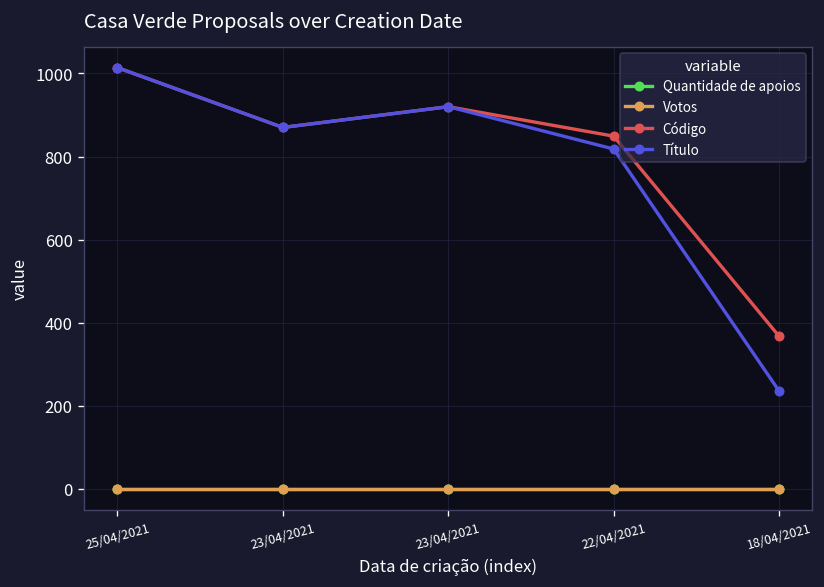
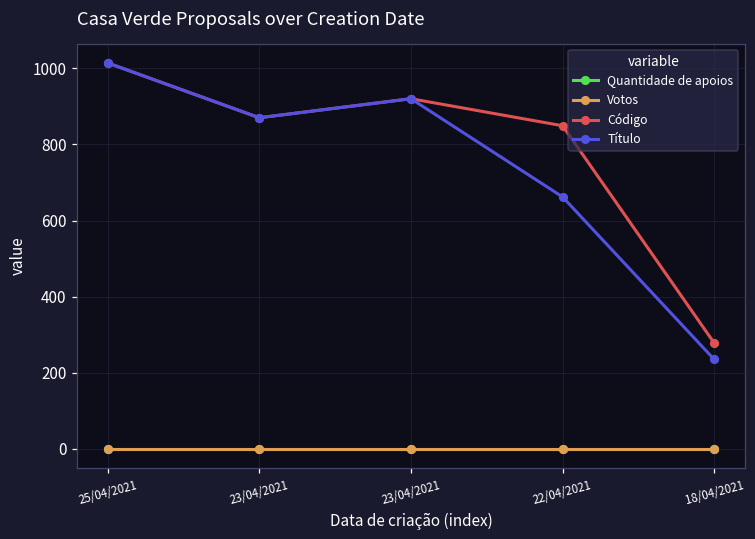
Título, 22/04/2021: 820 -> 660
Código, 18/04/2021: 370 -> 280
